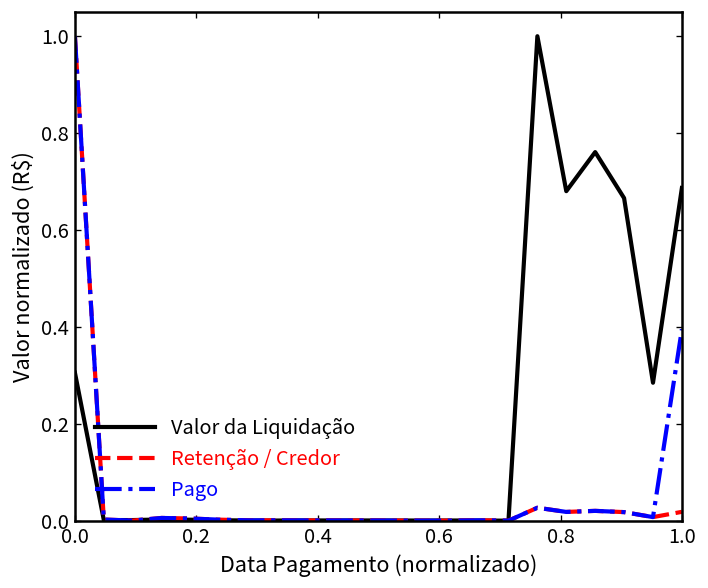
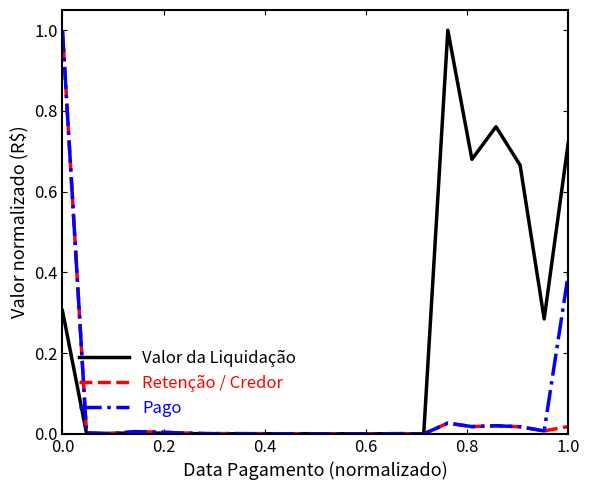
Valor da Liquidação, 1.0: 0.69 -> 0.72
